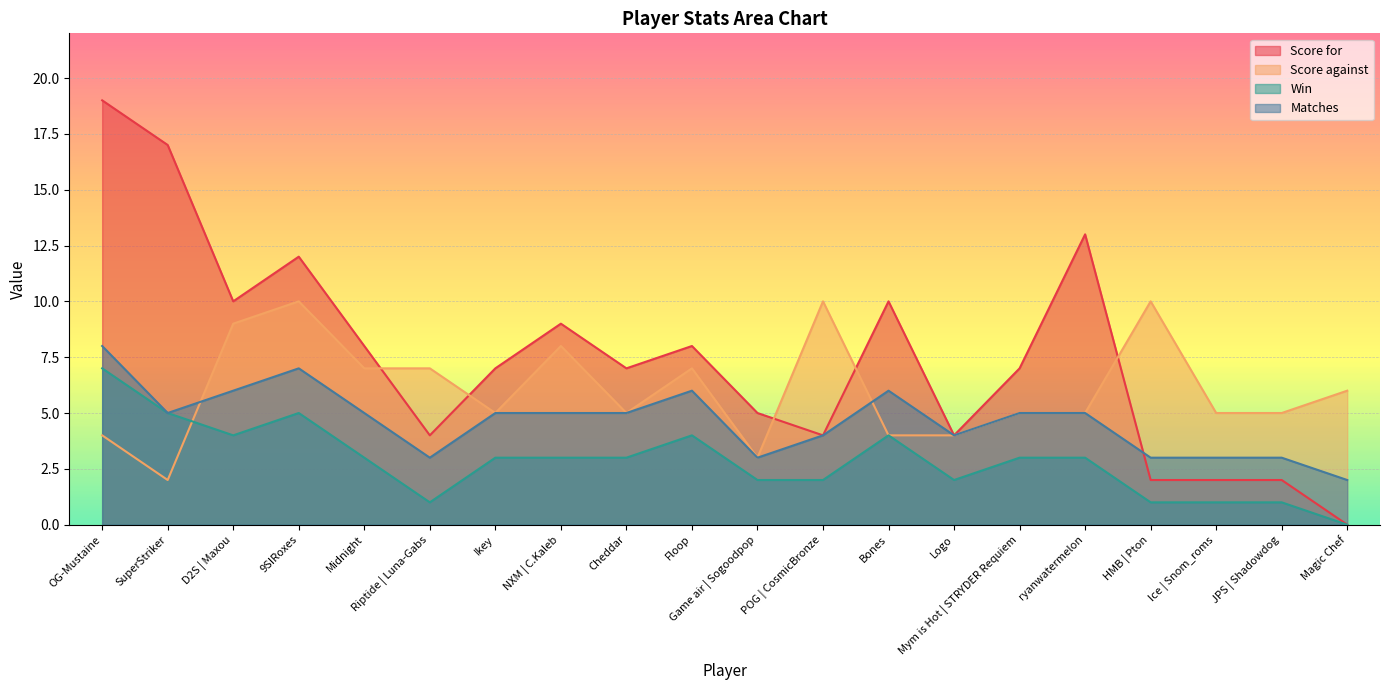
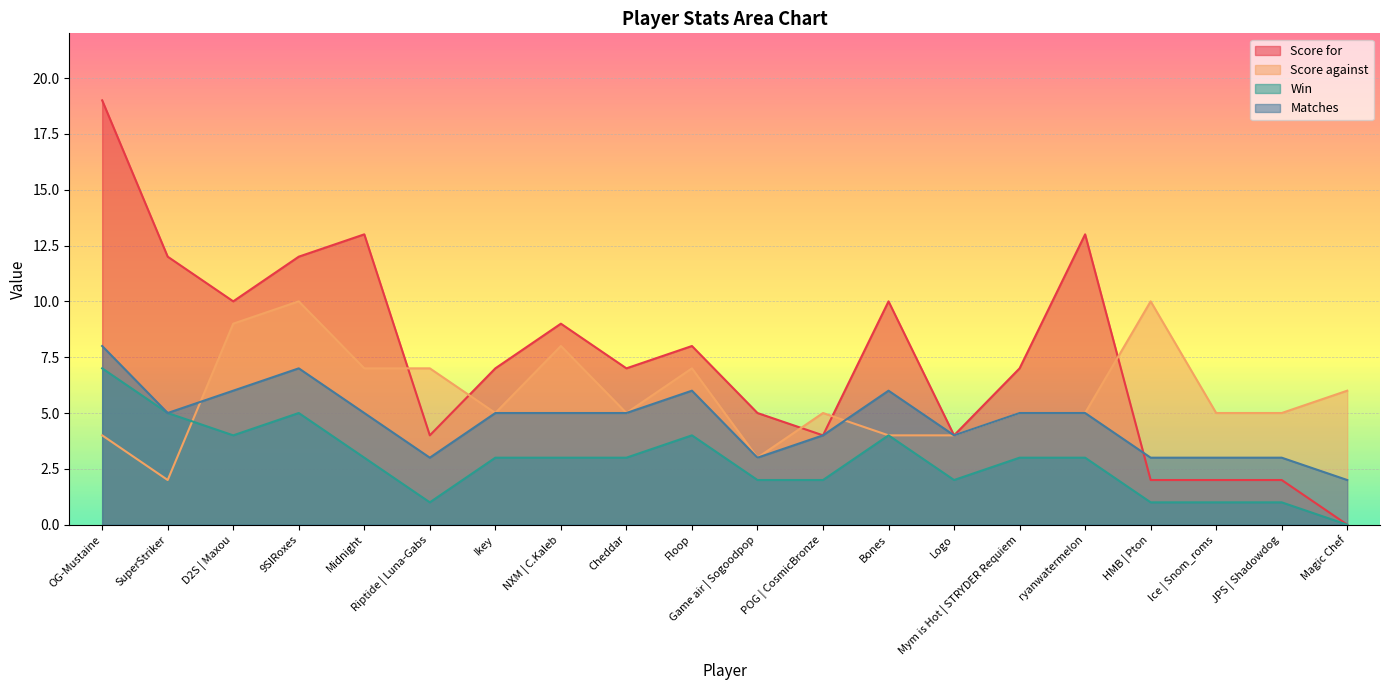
Score for, SuperStriker: 17 -> 12
Score for, Midnight: 8 -> 13
Score against, POG | CosmicBronze: 10 -> 5
